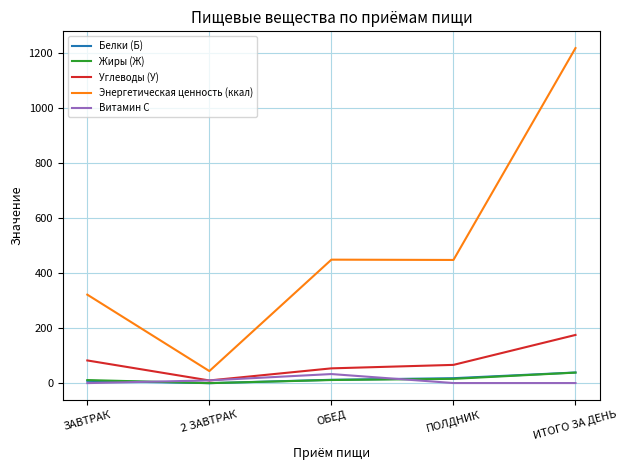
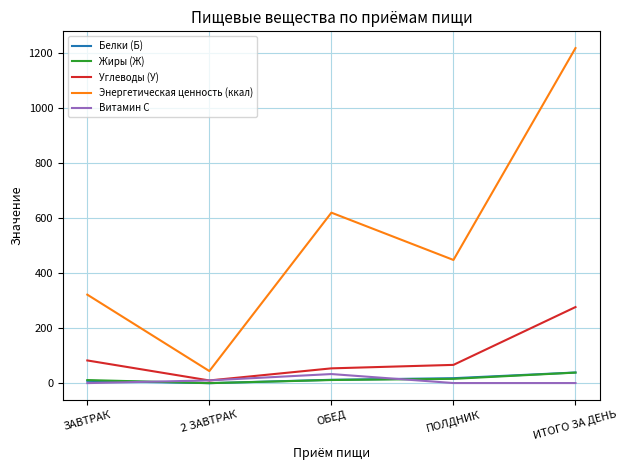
Энергетическая ценность (ккал), ОБЕД: 450 -> 620
Углеводы (У), ИТОГО ЗА ДЕНЬ: 180 -> 280
